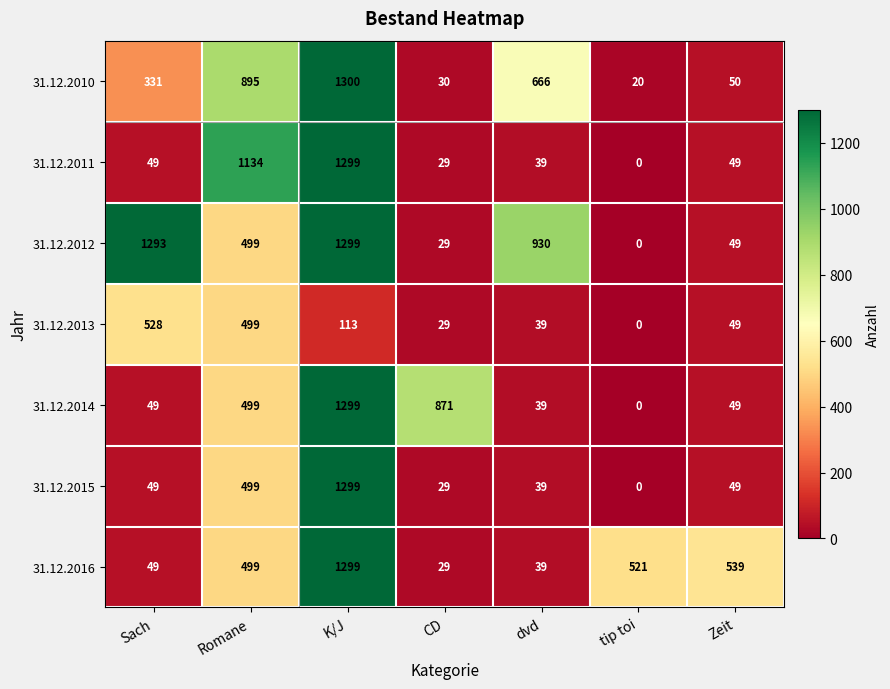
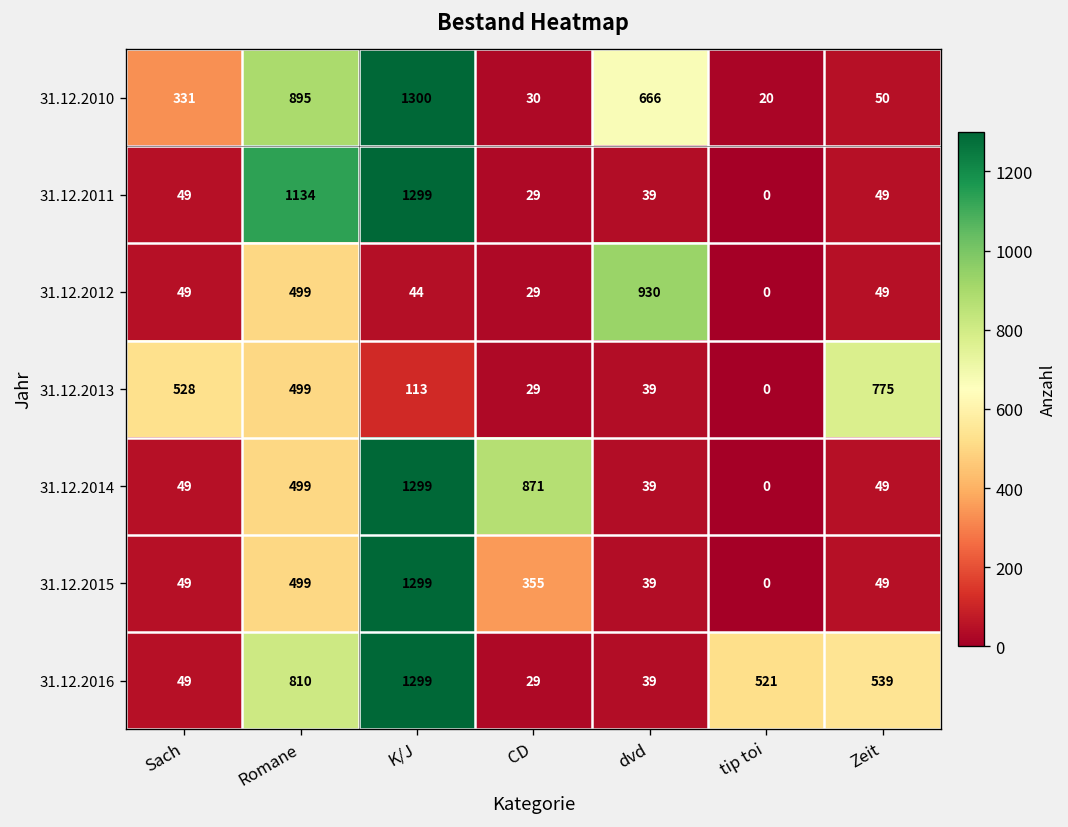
31.12.2012, Sach: 1293 -> 49
31.12.2012, K/J: 1299 -> 44
31.12.2013, Zeit: 49 -> 775
31.12.2015, CD: 29 -> 355
31.12.2016, Romane: 499 -> 810
